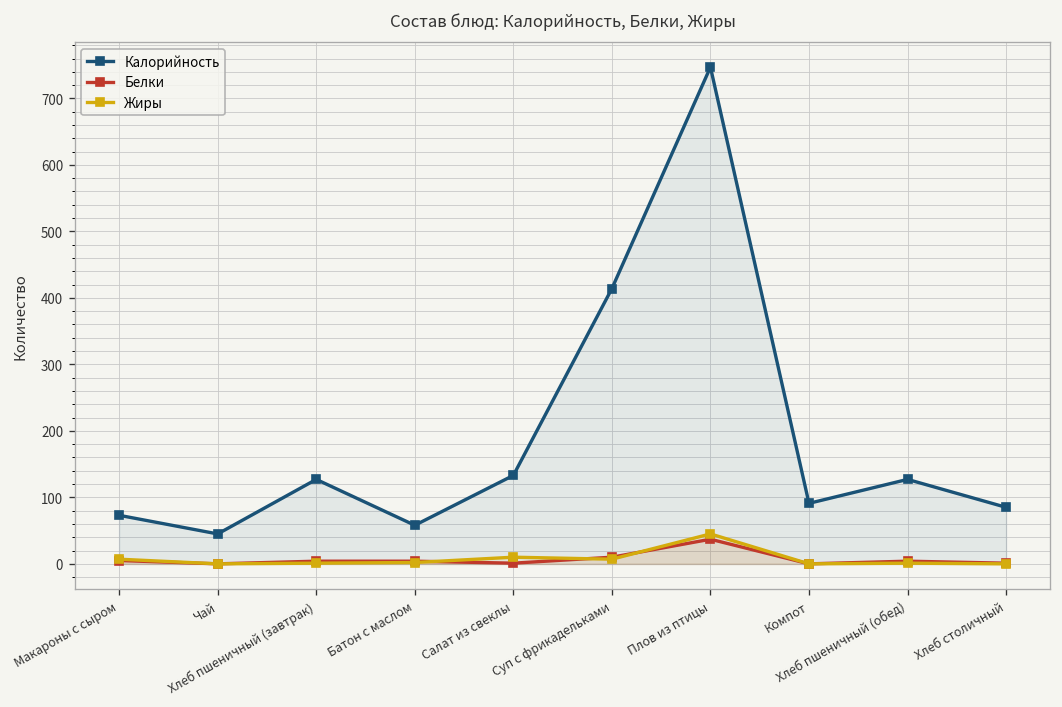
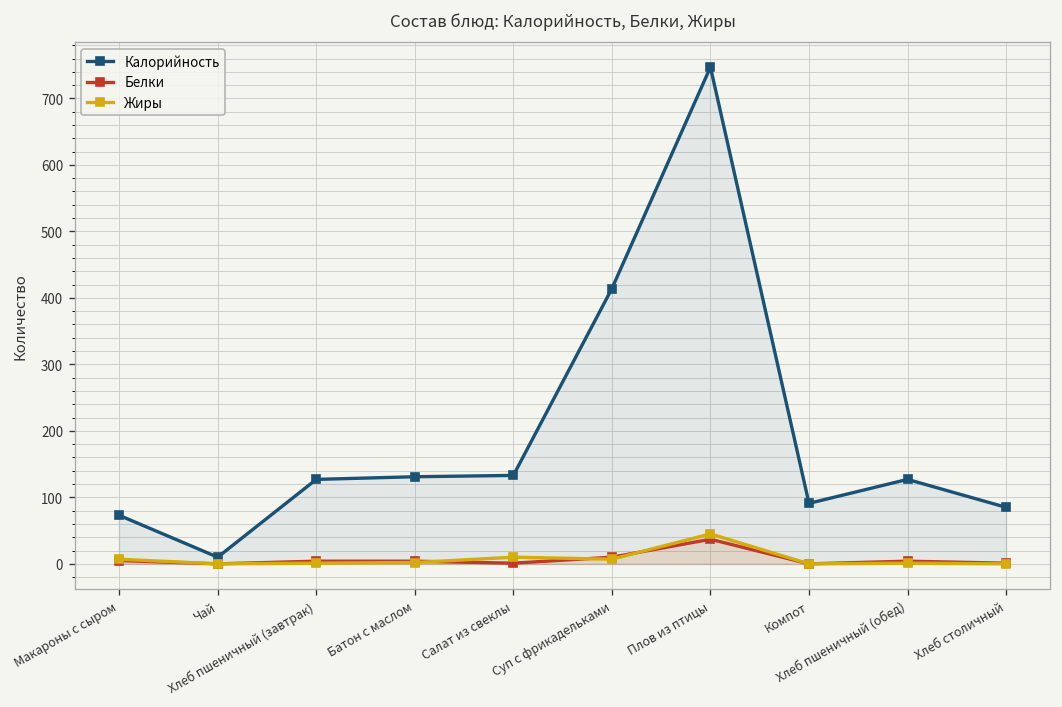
Калорийность, Чай: 50 -> 10
Калорийность, Батон с маслом: 60 -> 130
